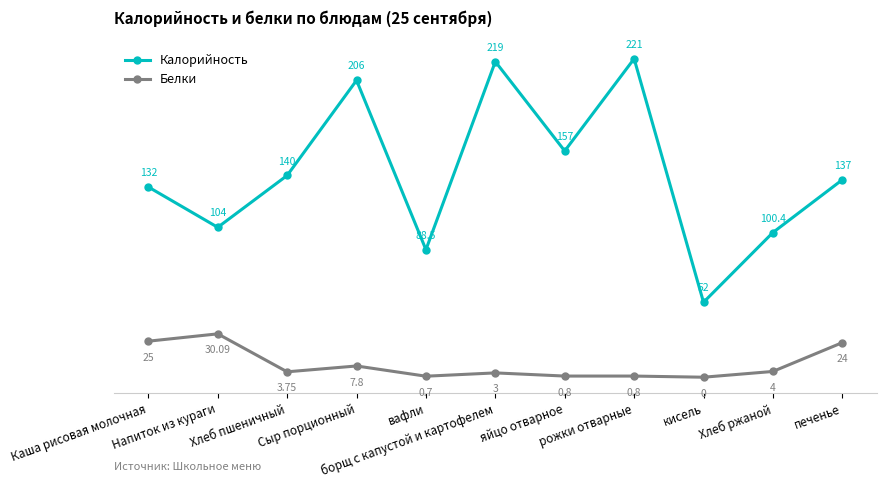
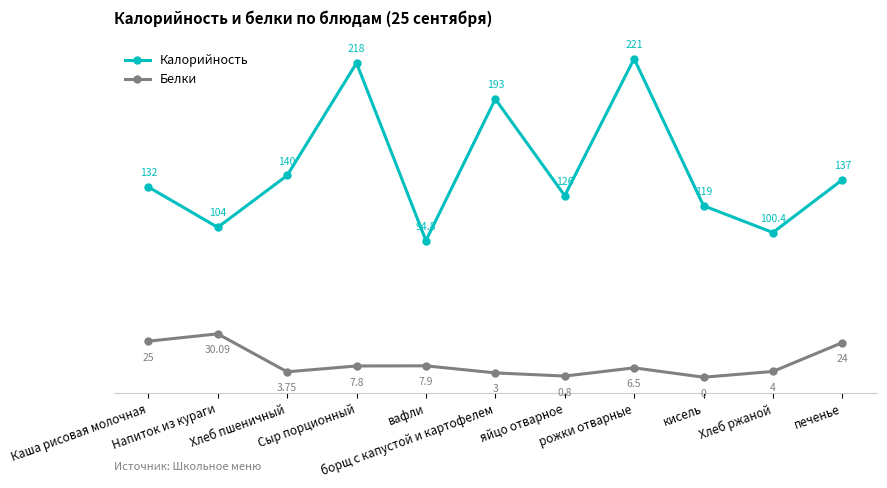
Калорийность, Сыр порционный: 206 -> 218
Калорийность, вафли: 88.5 -> 94.8
Белки, вафли: 0.7 -> 7.9
Калорийность, борщ с капустой и картофелем: 219 -> 193
Калорийность, яйцо отварное: 157 -> 126
Белки, рожки отварные: 0.8 -> 6.5
Калорийность, кисель: 52 -> 119
